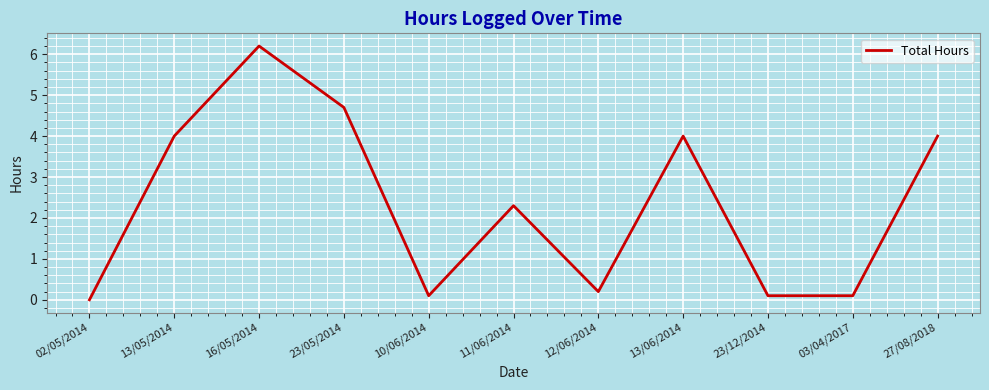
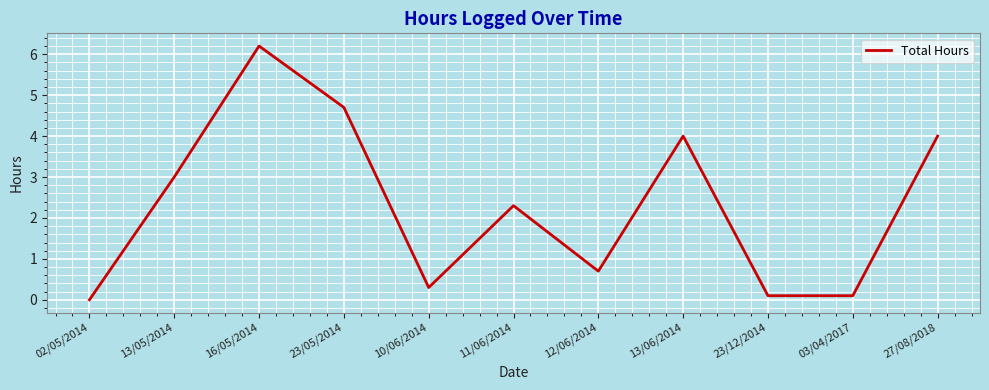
13/05/2014: 4 -> 3
10/06/2014: 0.1 -> 0.3
12/06/2014: 0.2 -> 0.7
